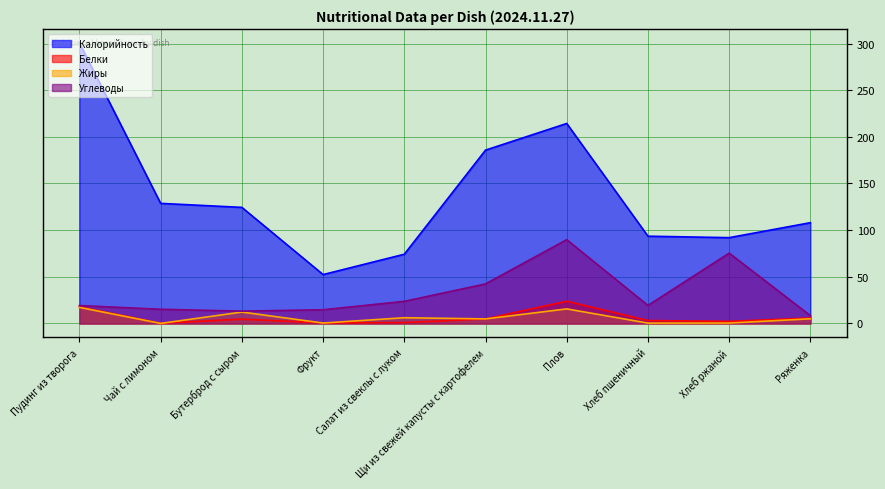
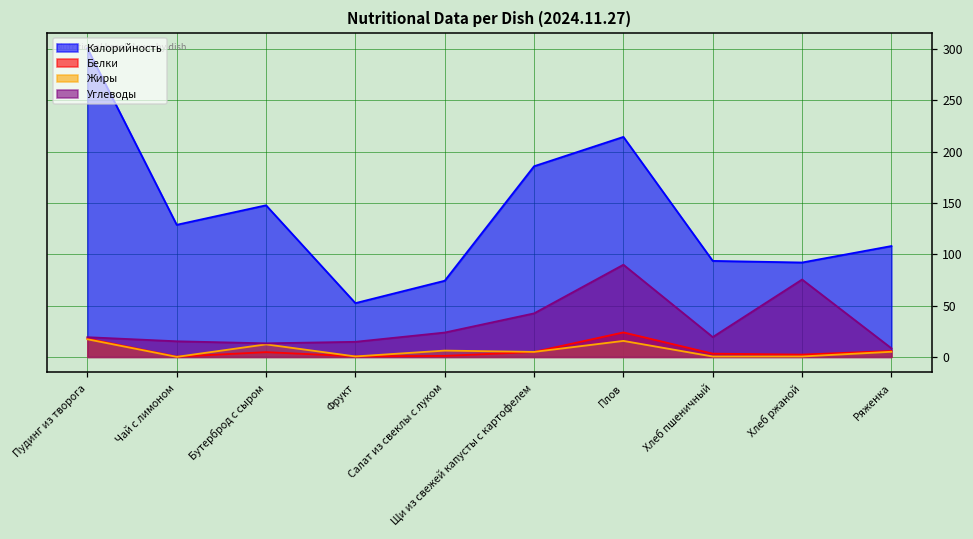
Калорийность, Бутерброд с сыром: 120 -> 150
